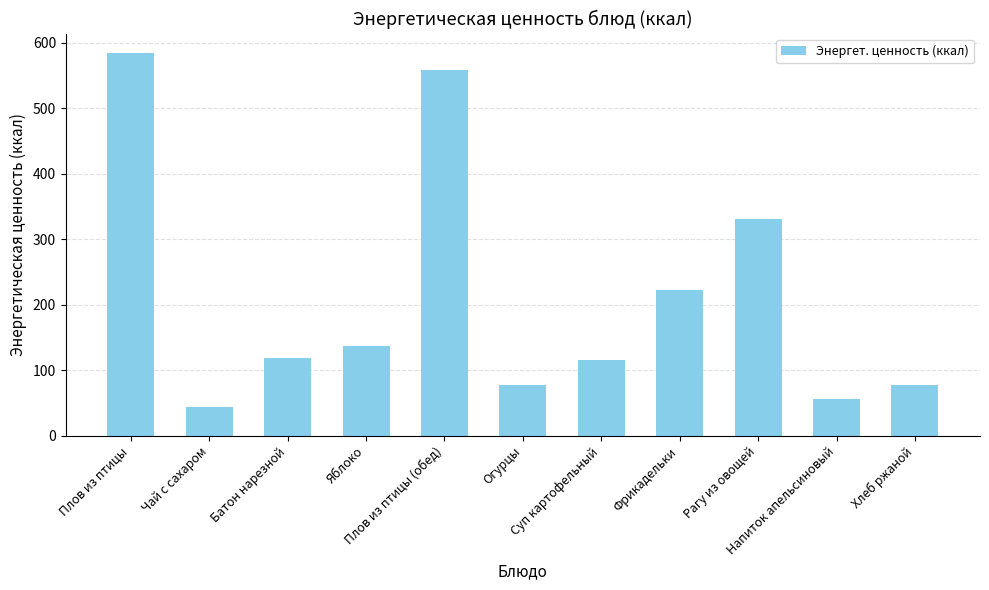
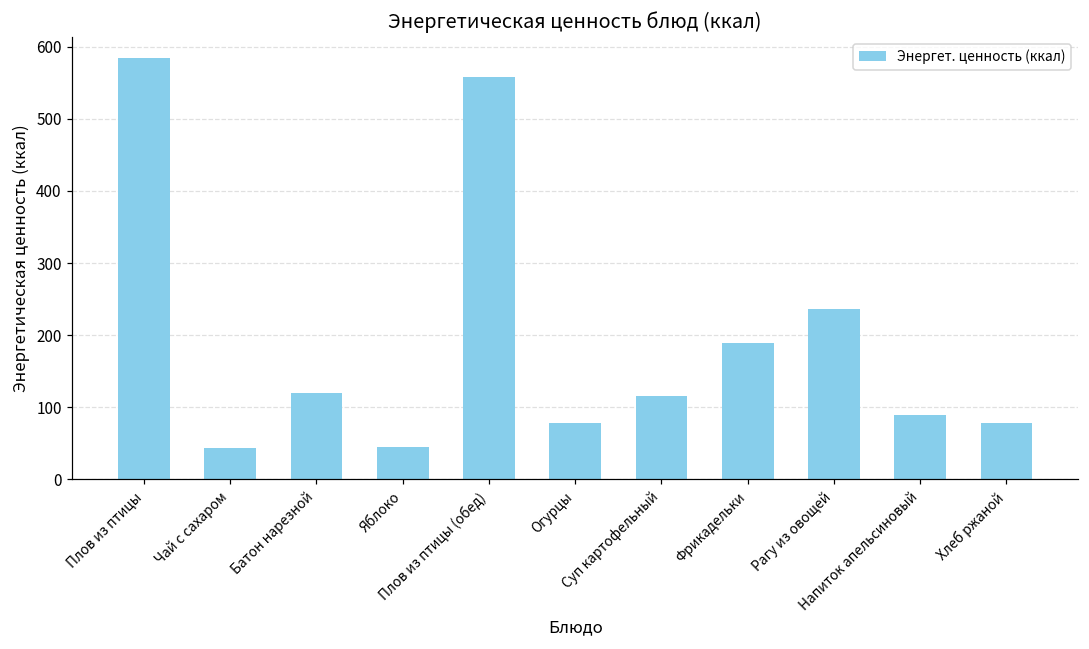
Яблоко: 140 -> 40
Фрикадельки: 220 -> 190
Рагу из овощей: 330 -> 240
Напиток апельсиновый: 60 -> 90
